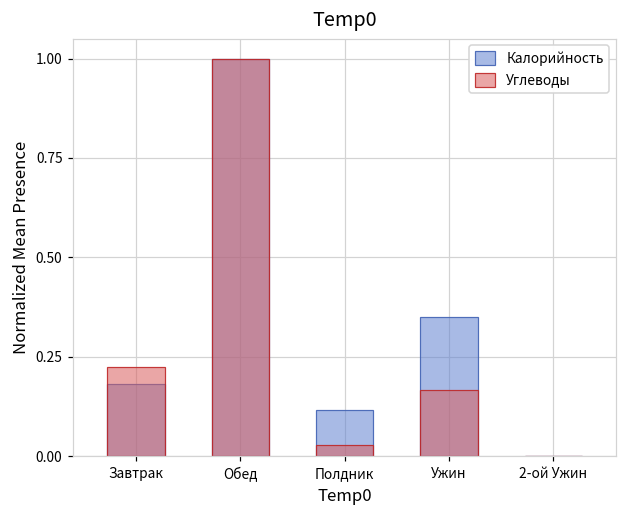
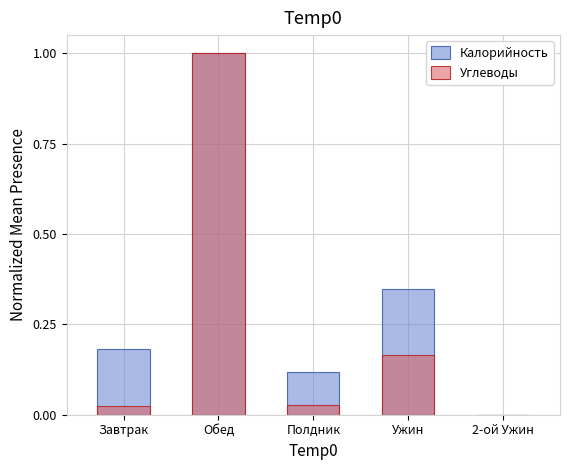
Углеводы, Завтрак: 0.22 -> 0.02
